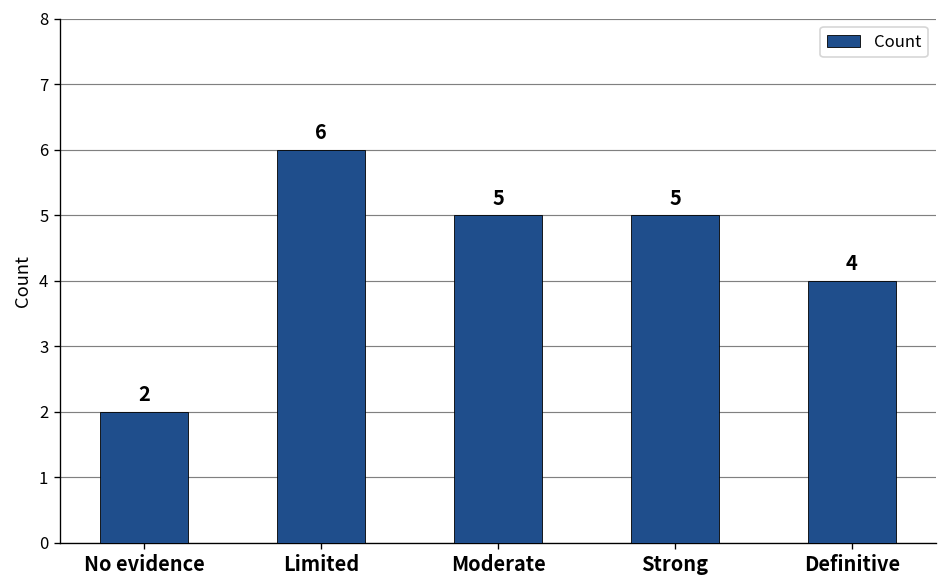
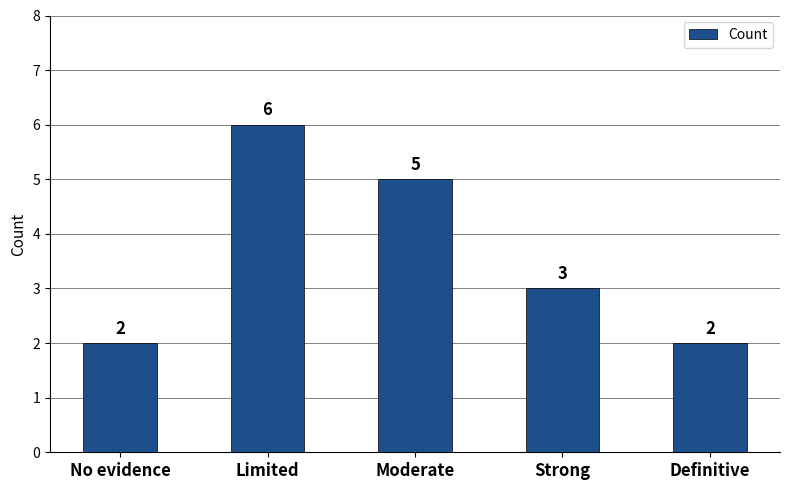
Strong: 5 -> 3
Definitive: 4 -> 2
